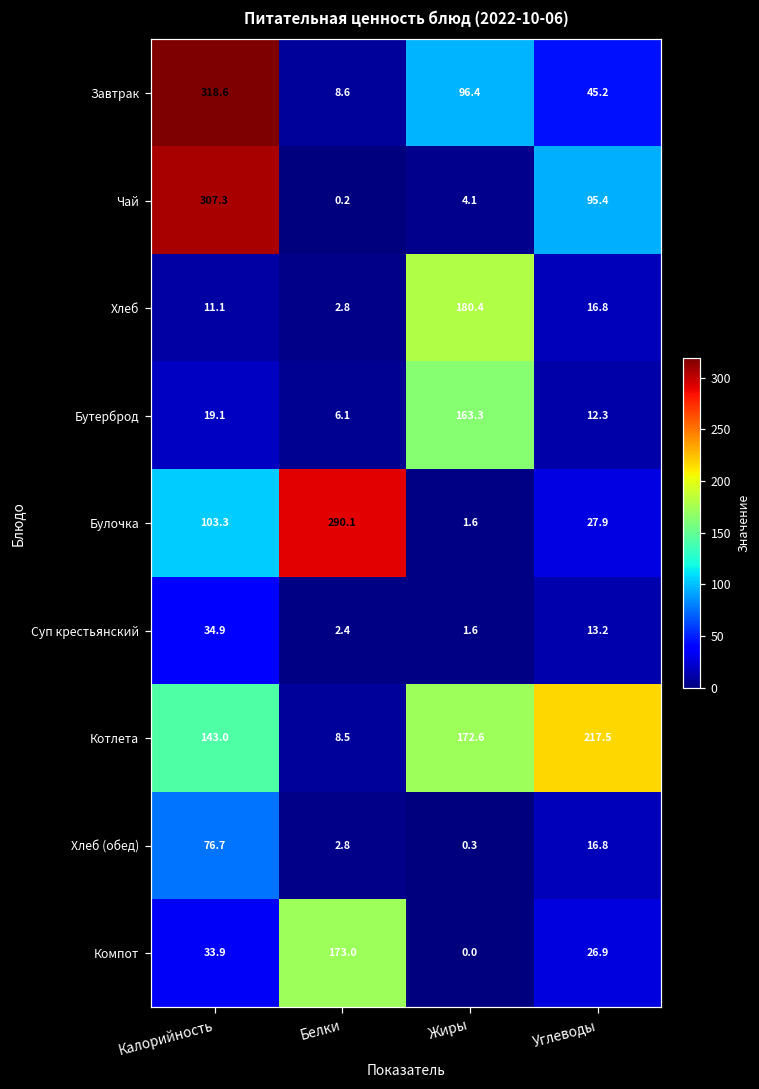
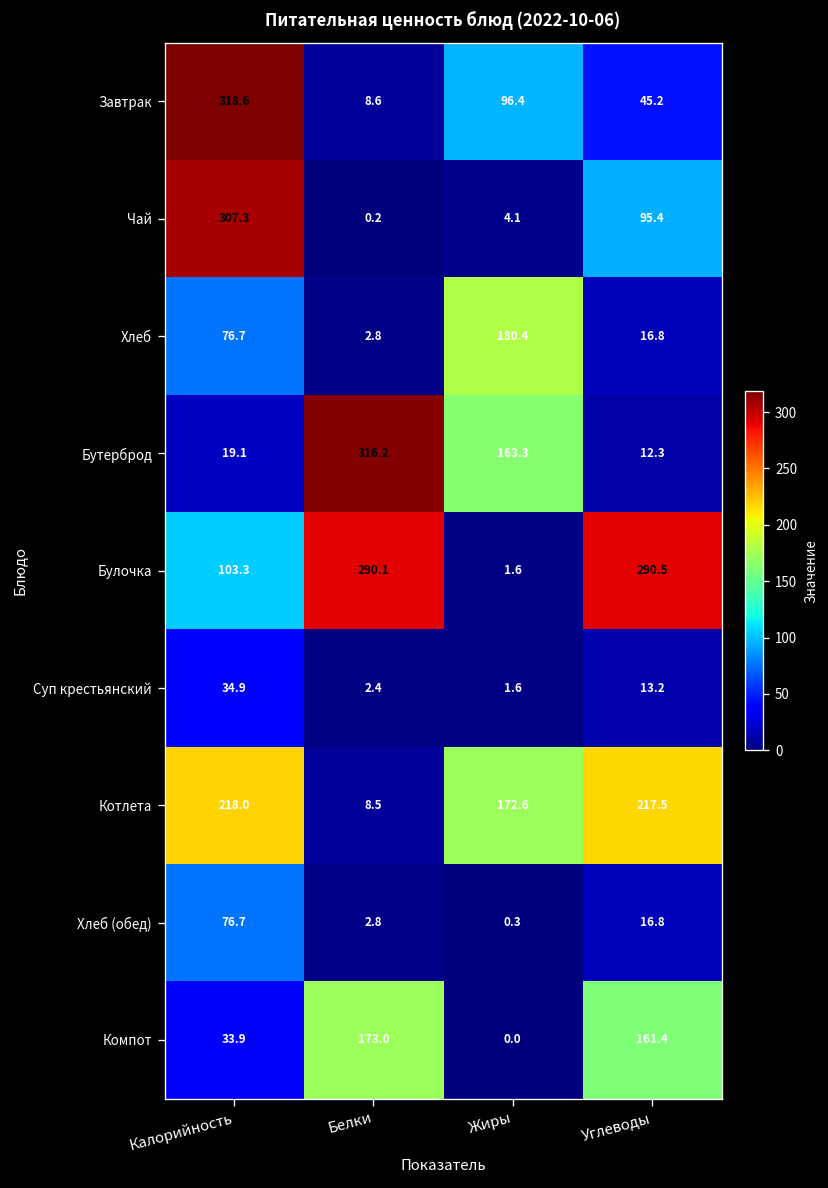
Хлеб, Калорийность: 11.1 -> 76.7
Бутерброд, Белки: 6.1 -> 316.2
Булочка, Углеводы: 27.9 -> 290.5
Котлета, Калорийность: 143.0 -> 218.0
Компот, Углеводы: 26.9 -> 161.4
